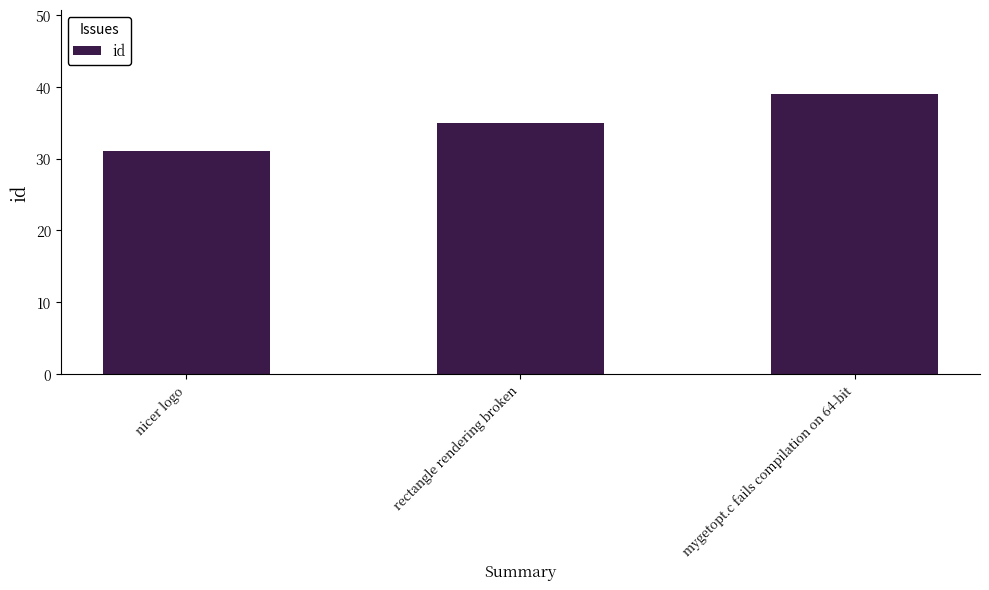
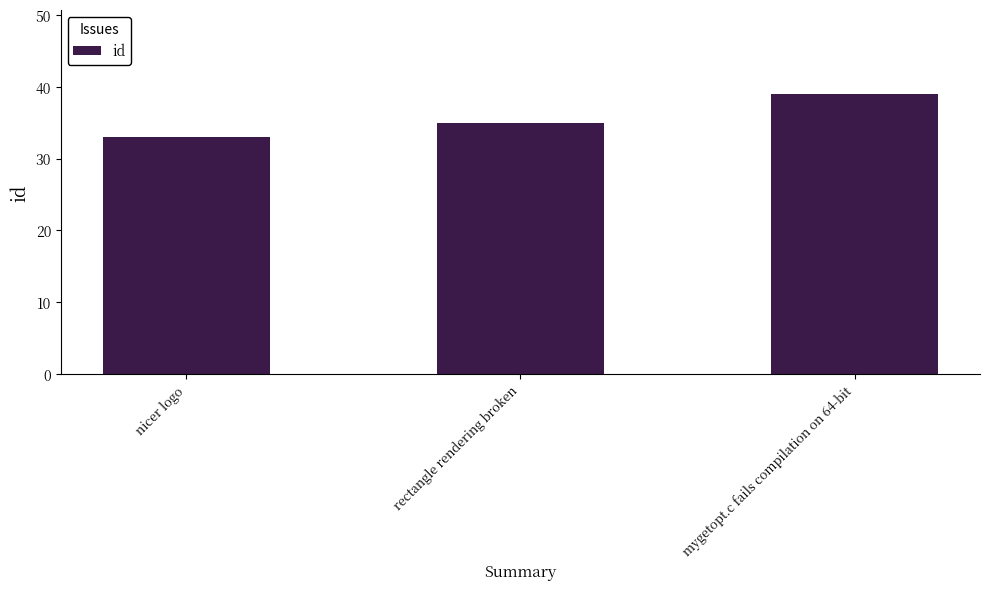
nicer logo: 31 -> 33
